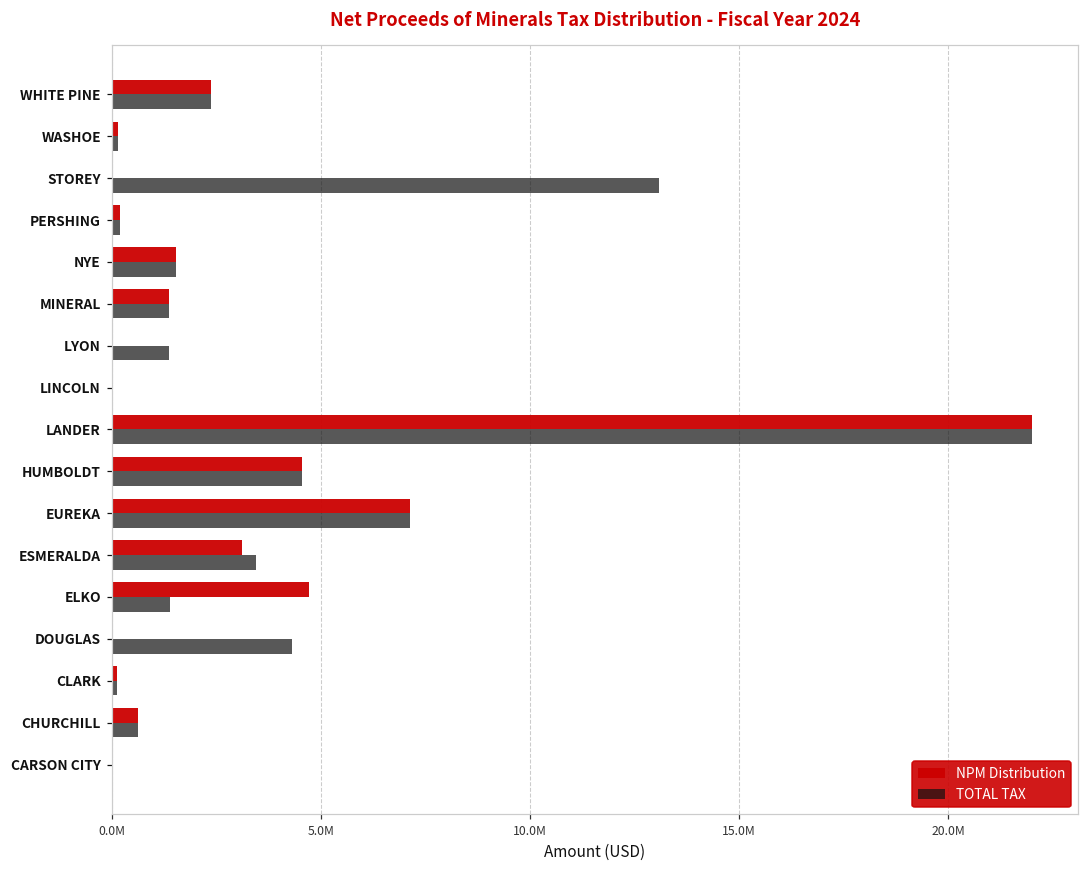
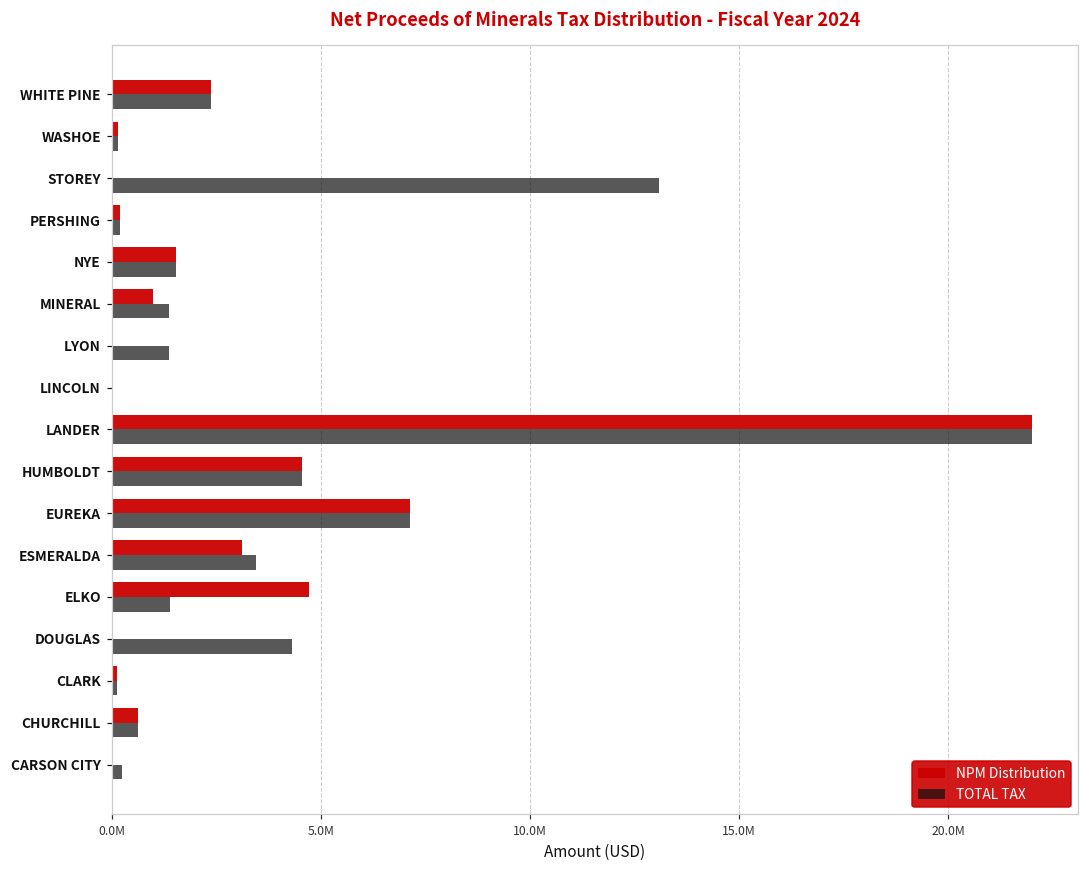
NPM Distribution, MINERAL: 1400000 -> 1000000
TOTAL TAX, CARSON CITY: 0 -> 200000
